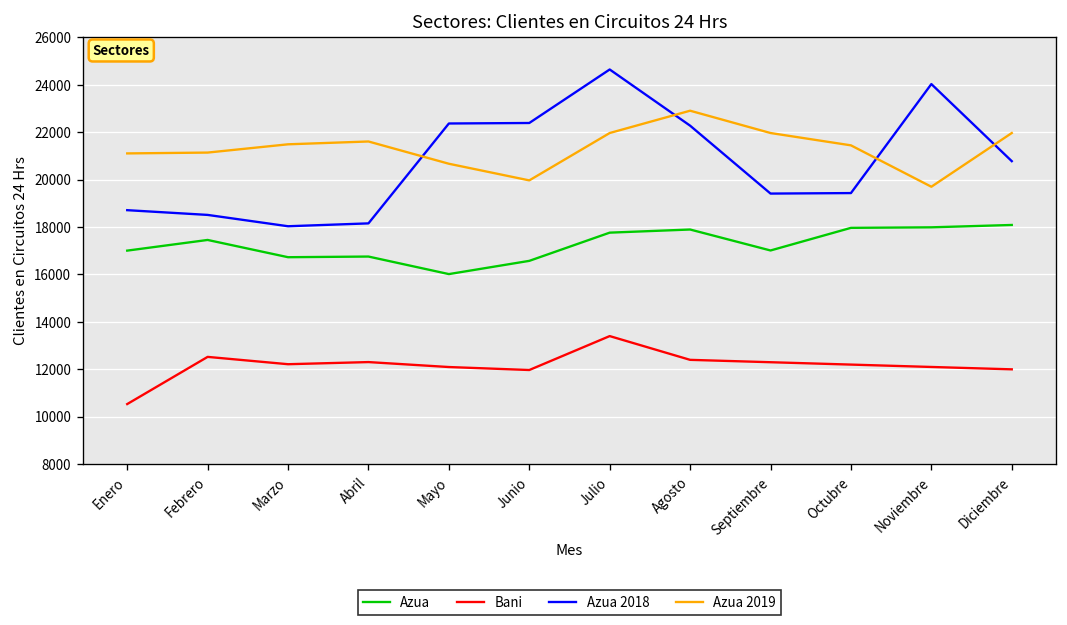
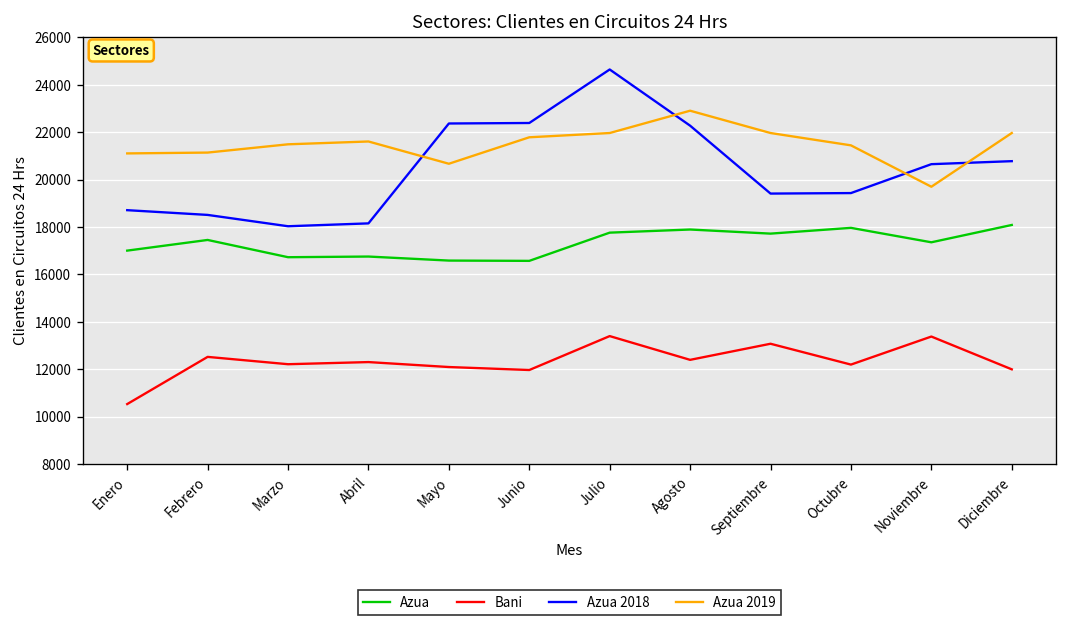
Azua, Mayo: 16000 -> 16600
Azua 2019, Junio: 20000 -> 21800
Azua, Septiembre: 17000 -> 17700
Bani, Septiembre: 12300 -> 13100
Azua, Noviembre: 18000 -> 17400
Bani, Noviembre: 12100 -> 13400
Azua 2018, Noviembre: 24000 -> 20700
